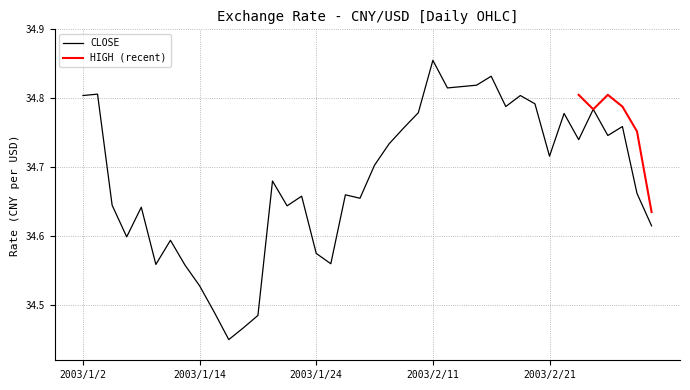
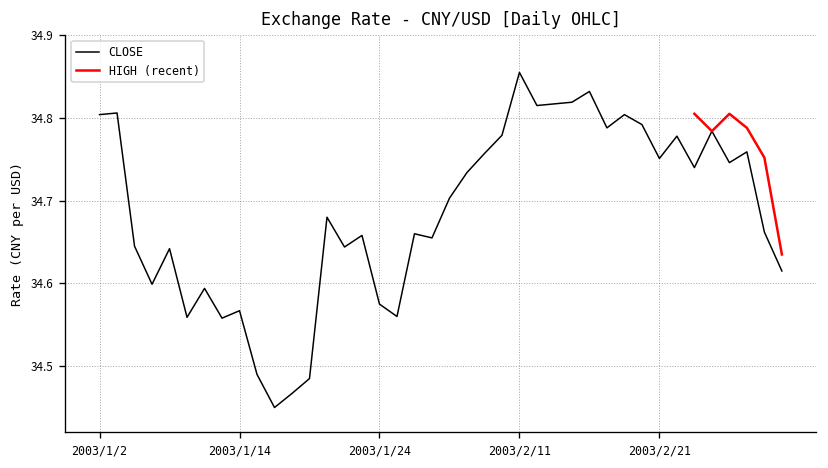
CLOSE, 2003/1/14: 34.53 -> 34.57
CLOSE, 2003/2/21: 34.72 -> 34.75
